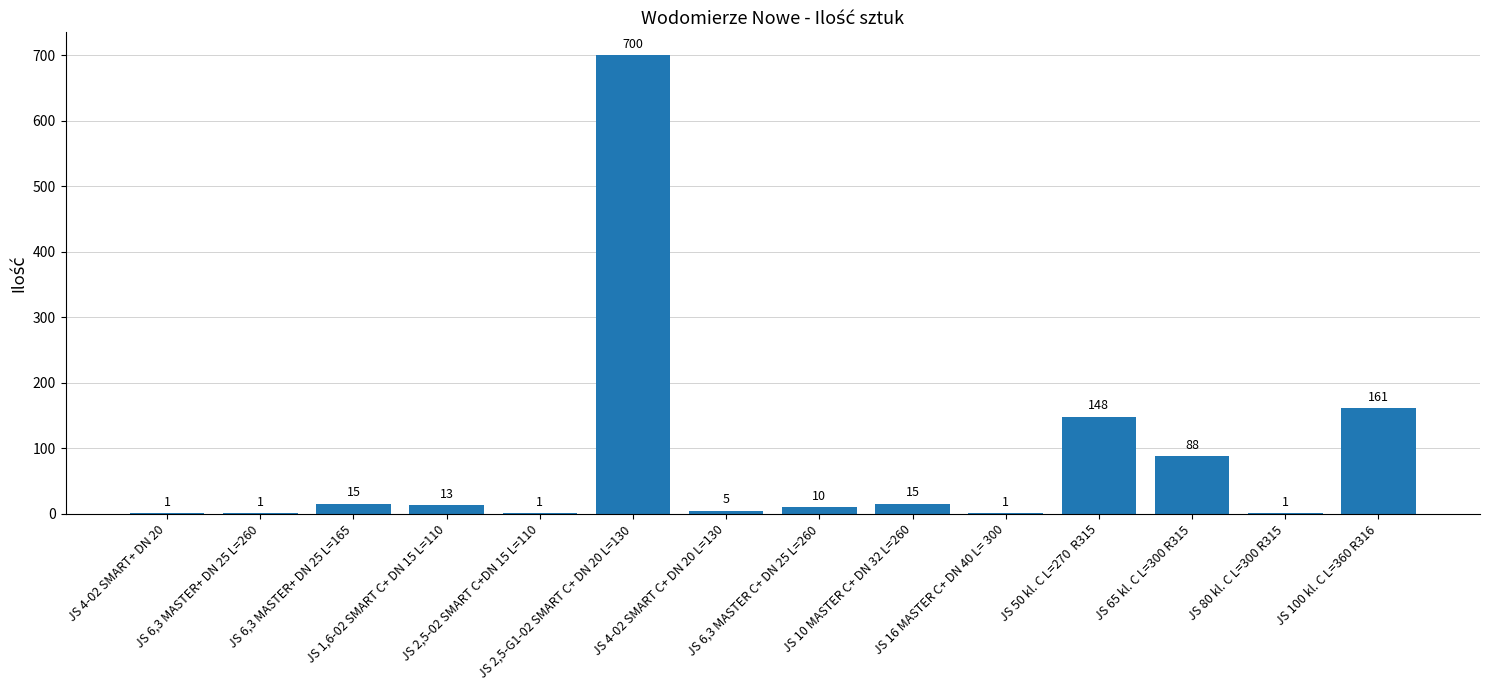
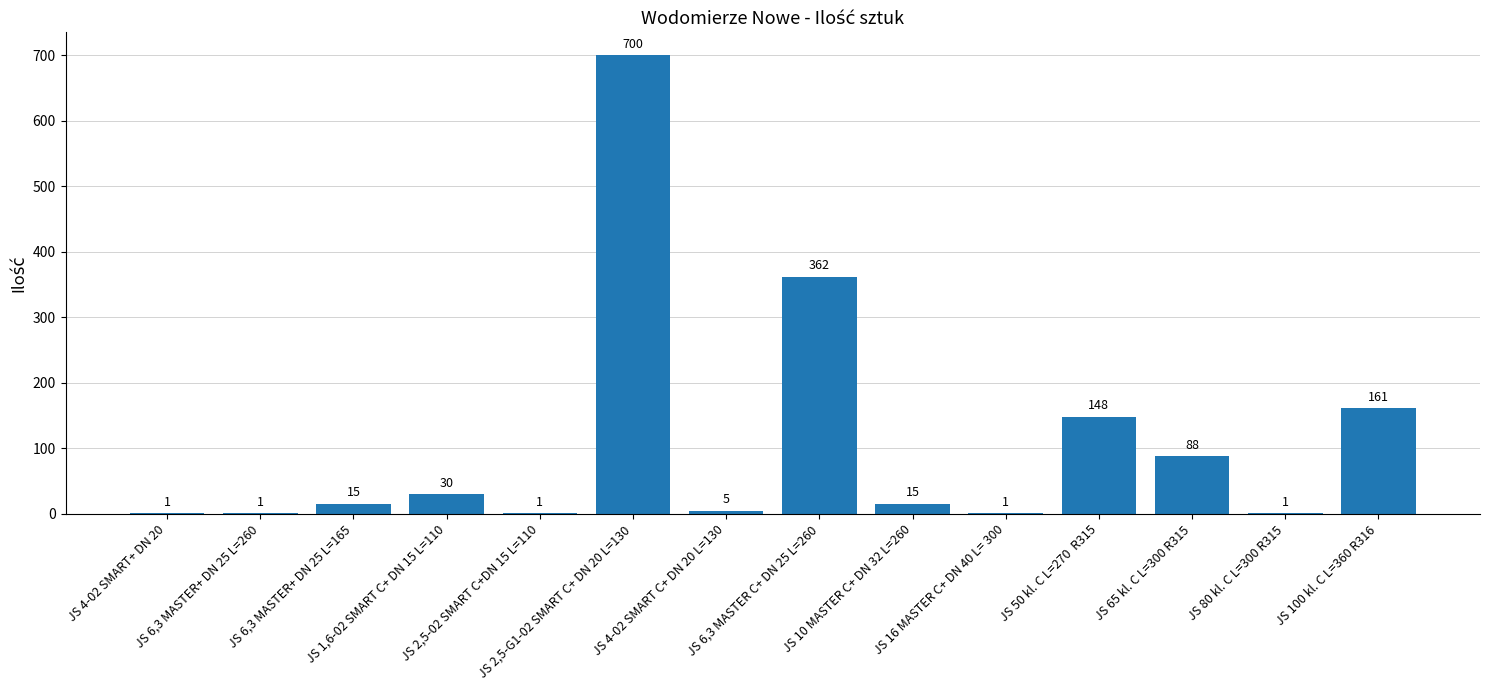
JS 1,6-02 SMART C+ DN 15 L=110: 13 -> 30
JS 6,3 MASTER C+ DN 25 L=260: 10 -> 362
